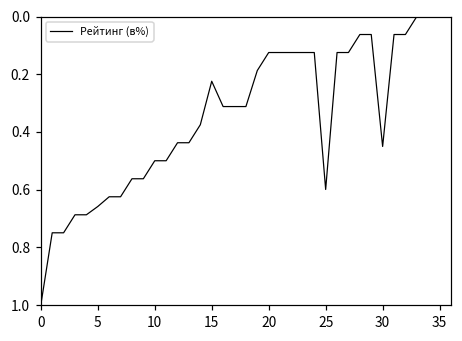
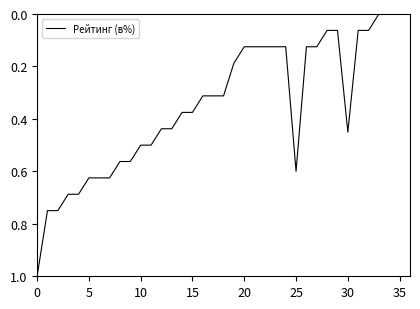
5: 0.66 -> 0.62
15: 0.22 -> 0.38
